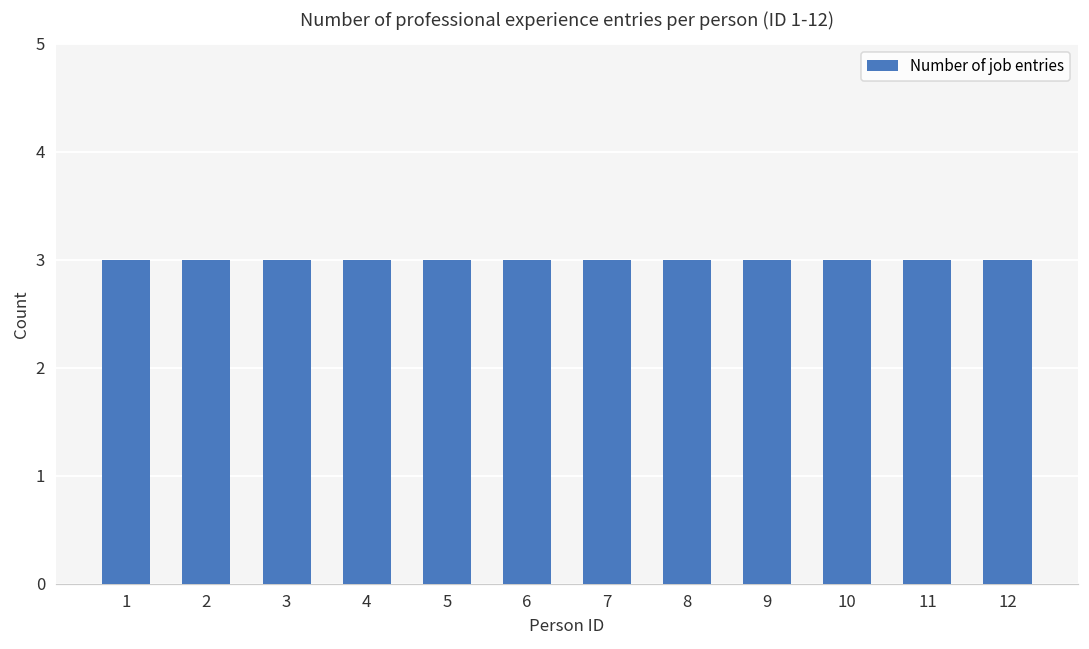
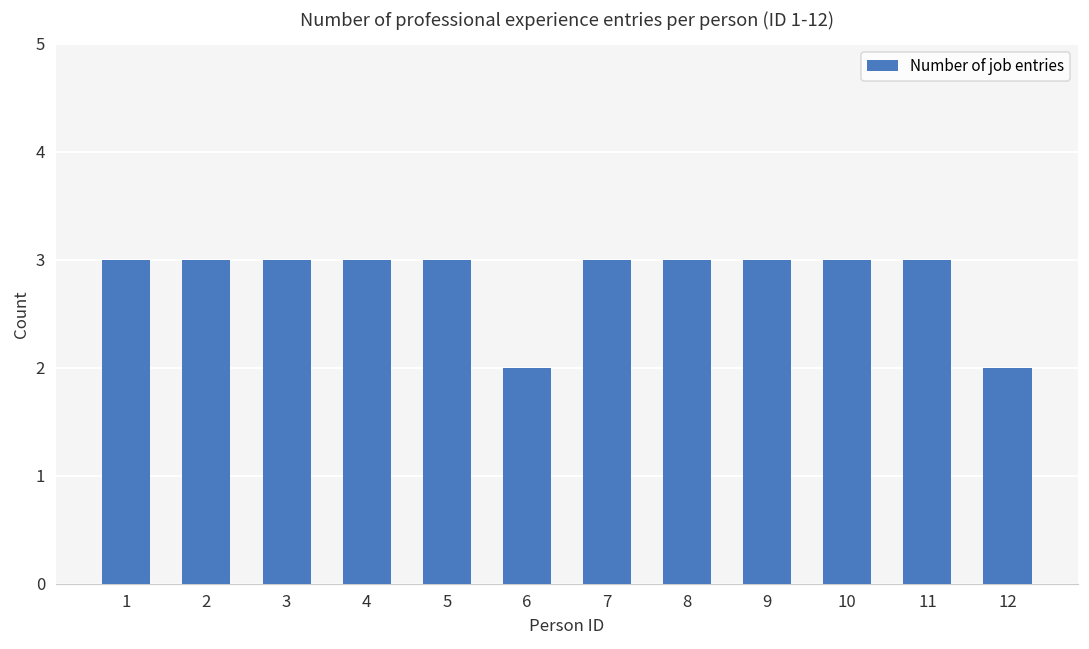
6: 3 -> 2
12: 3 -> 2
